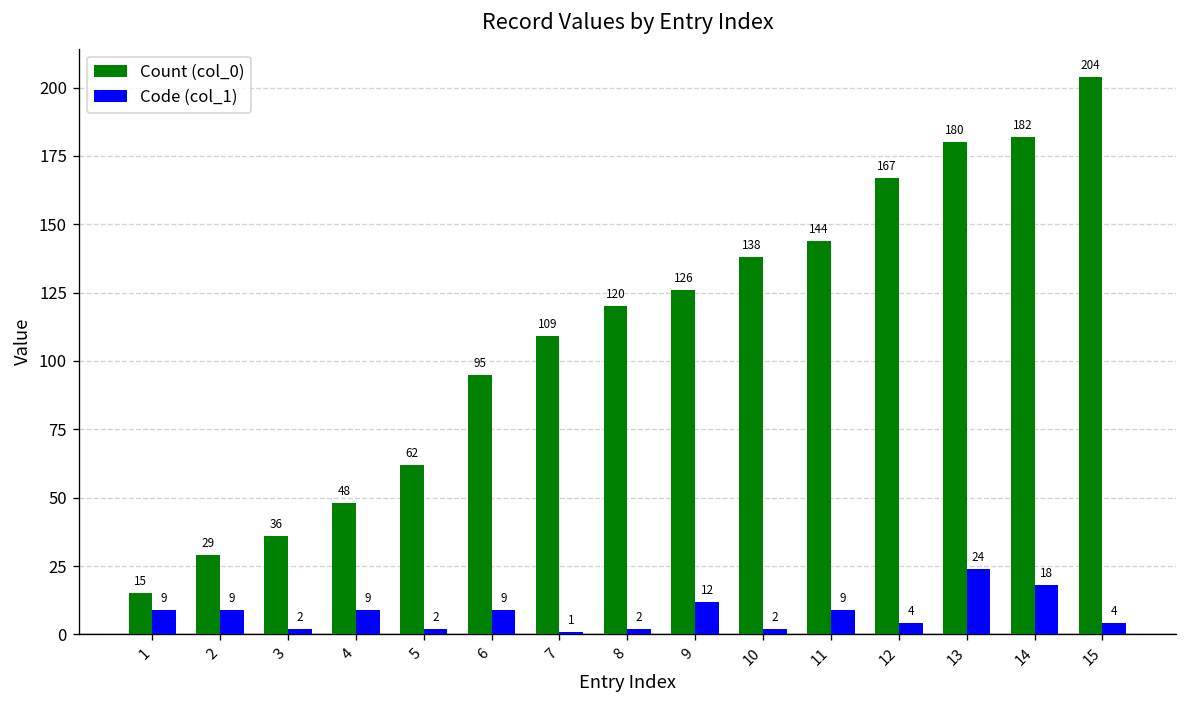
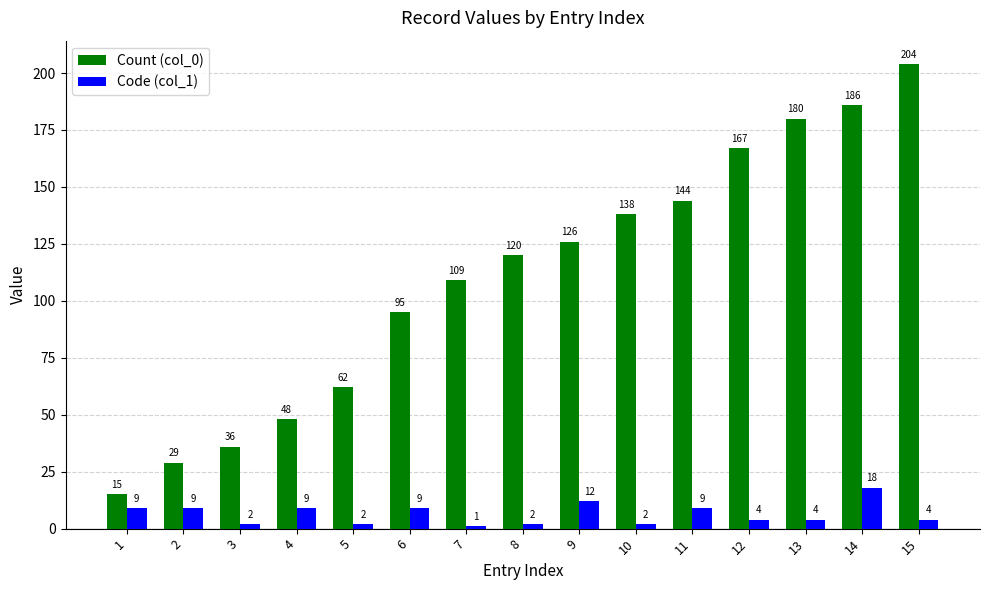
Code (col_1), 13: 24 -> 4
Count (col_0), 14: 182 -> 186
